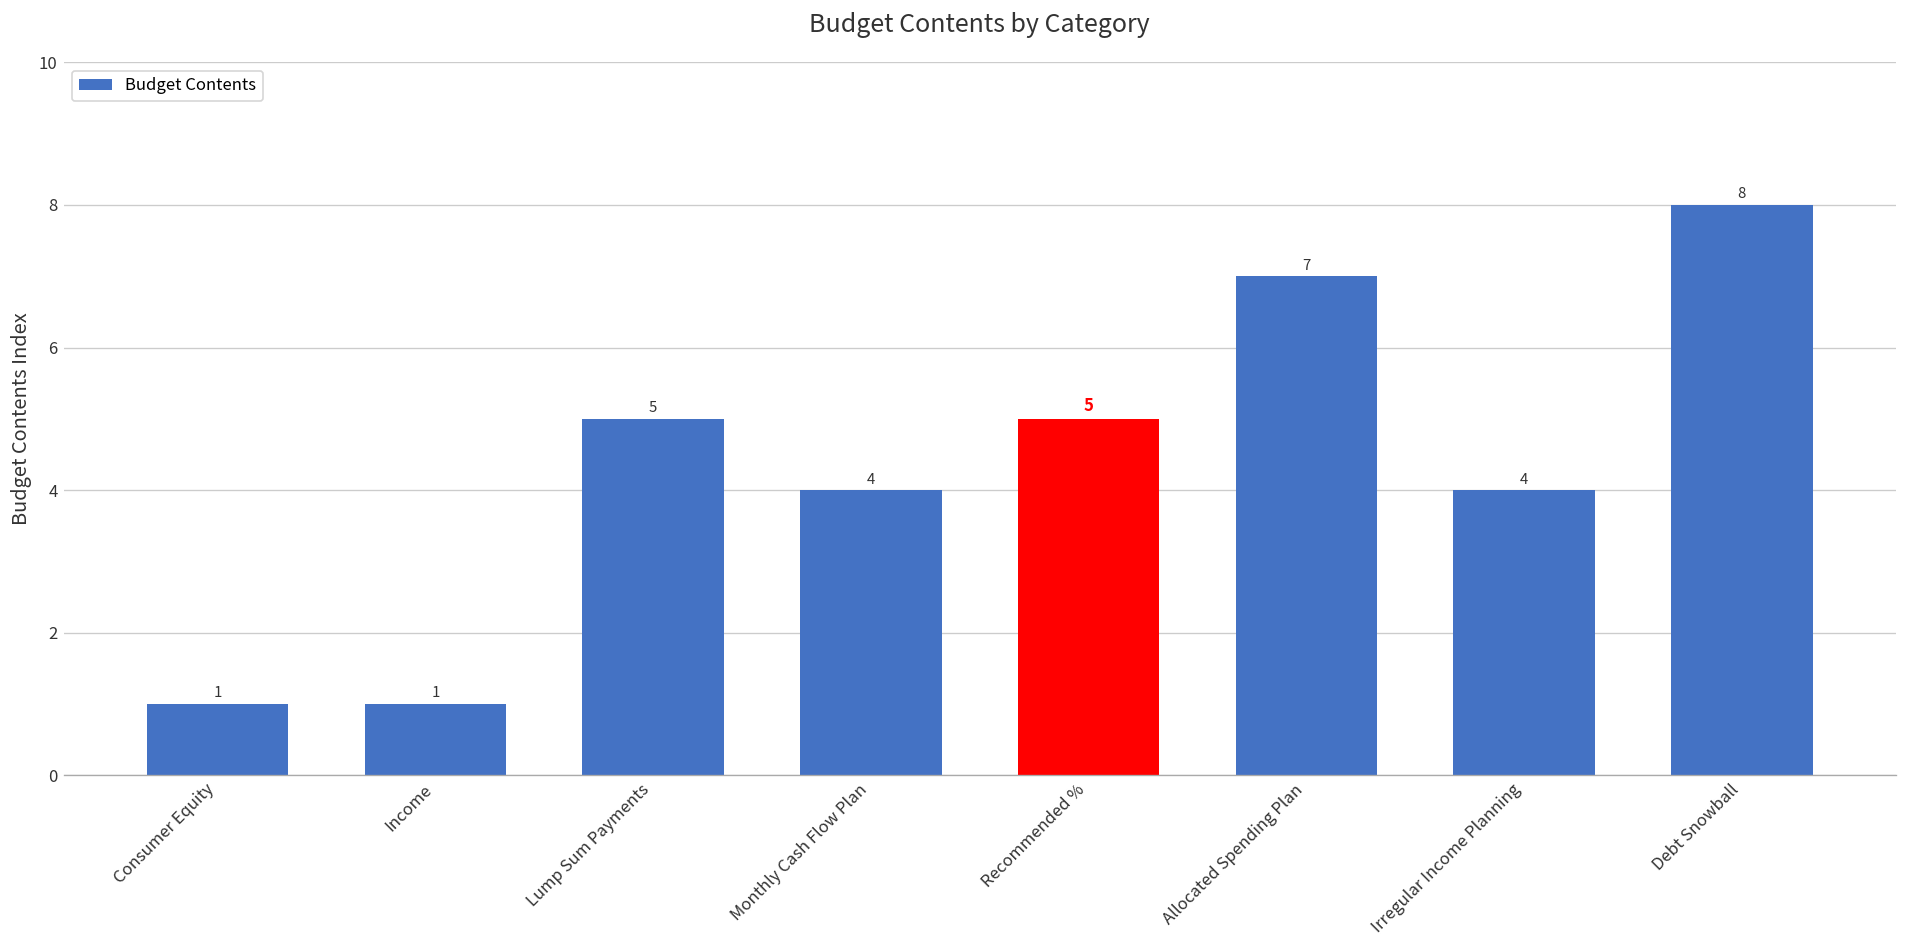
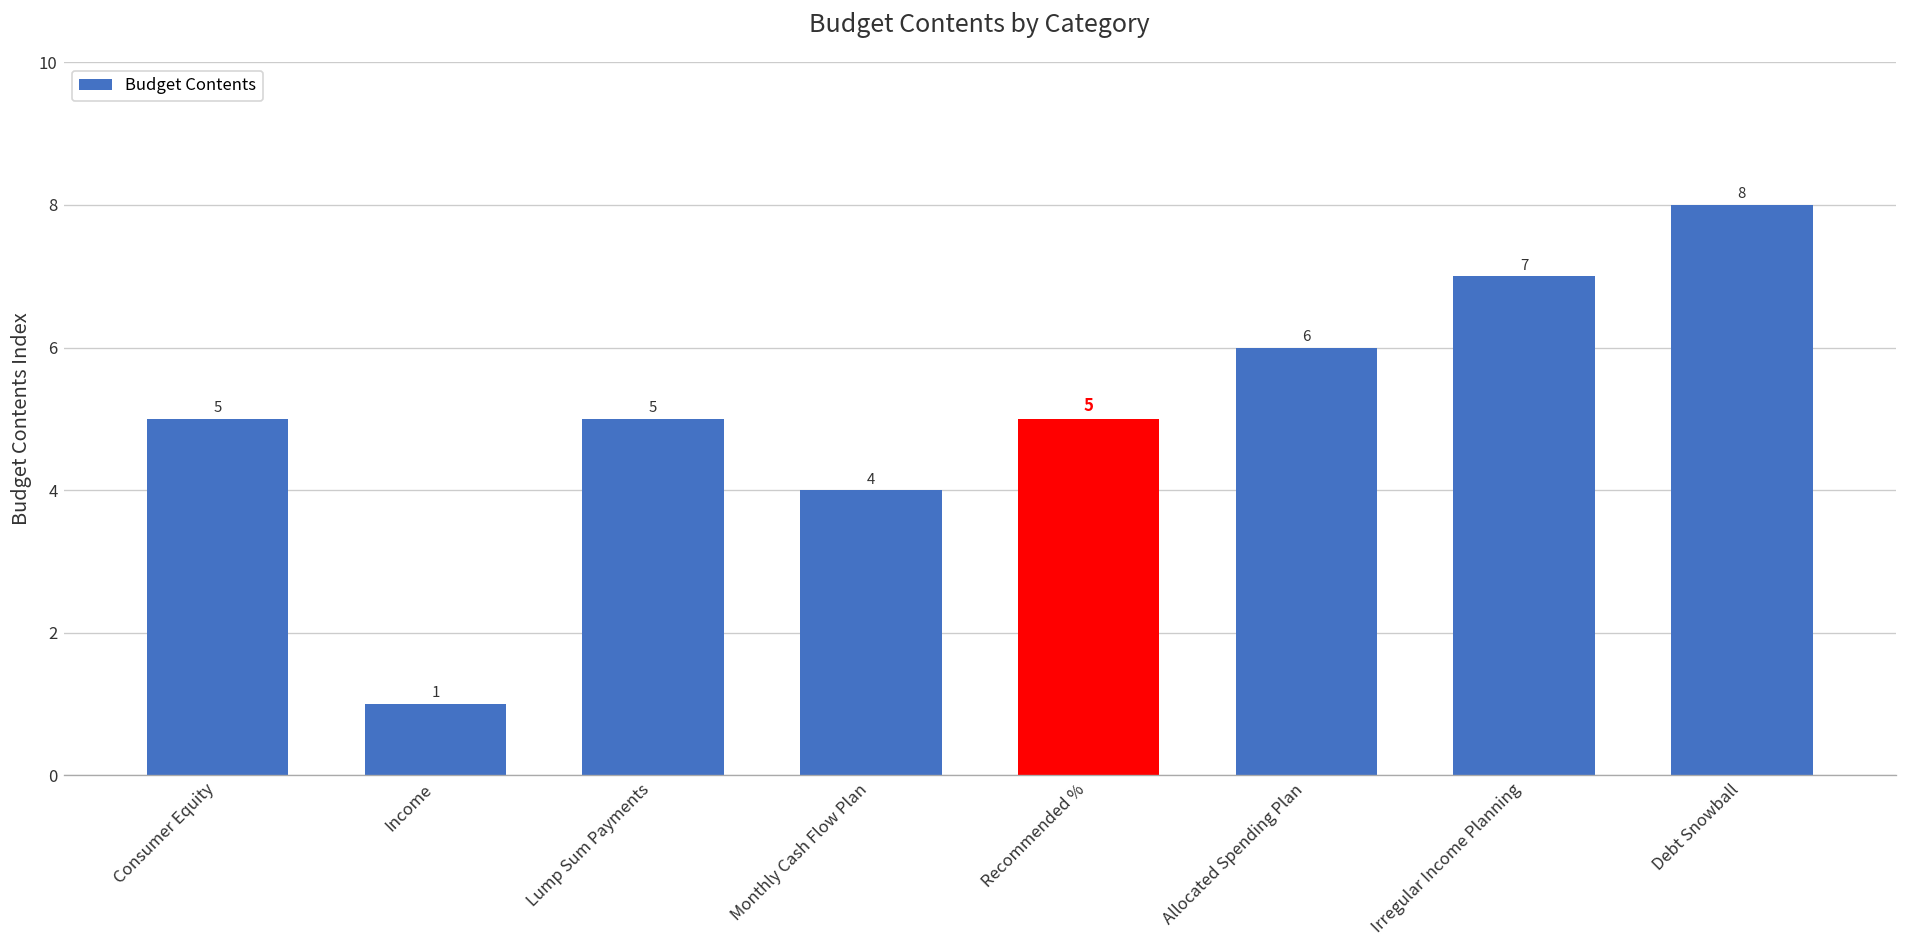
Consumer Equity: 1 -> 5
Allocated Spending Plan: 7 -> 6
Irregular Income Planning: 4 -> 7
